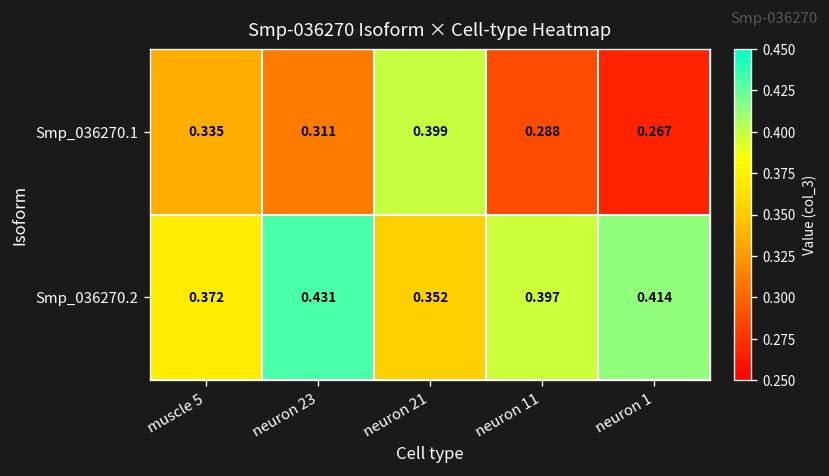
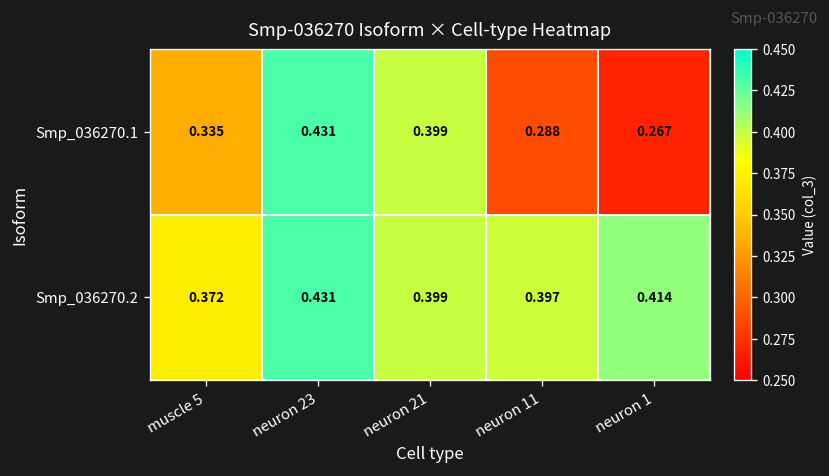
Smp_036270.1, neuron 23: 0.311 -> 0.431
Smp_036270.2, neuron 21: 0.352 -> 0.399
